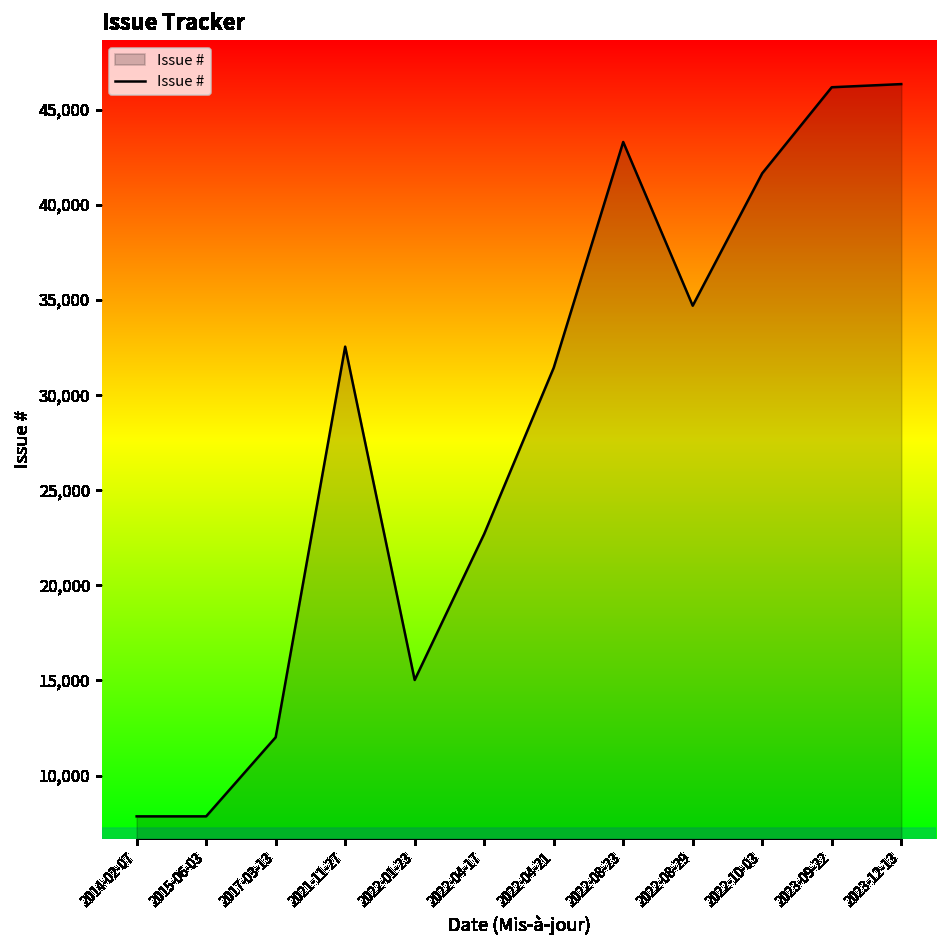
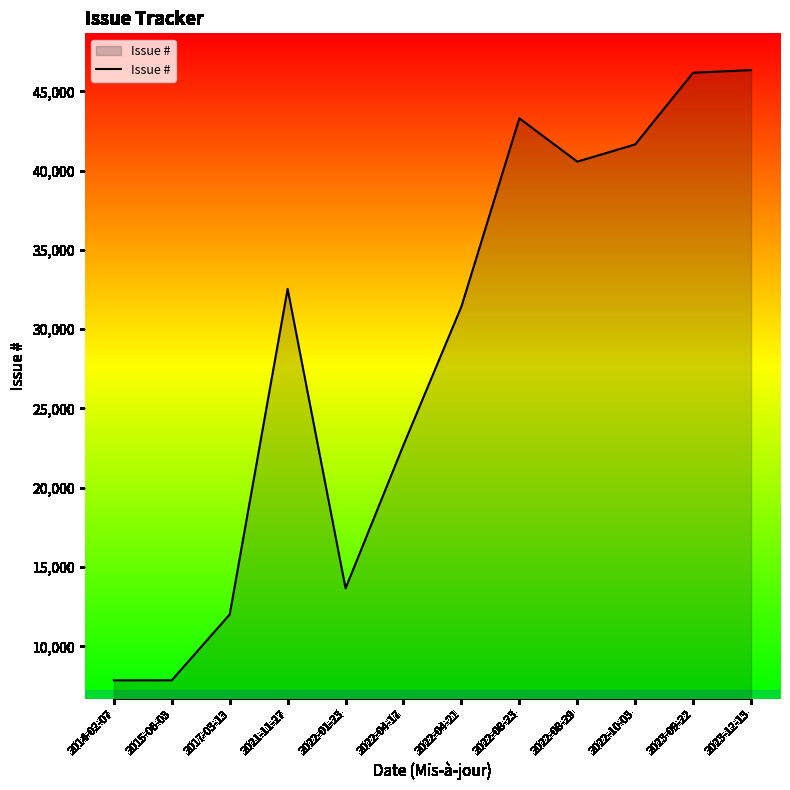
2022-01-23: 15,000 -> 13,700
2022-08-29: 34,700 -> 40,600
